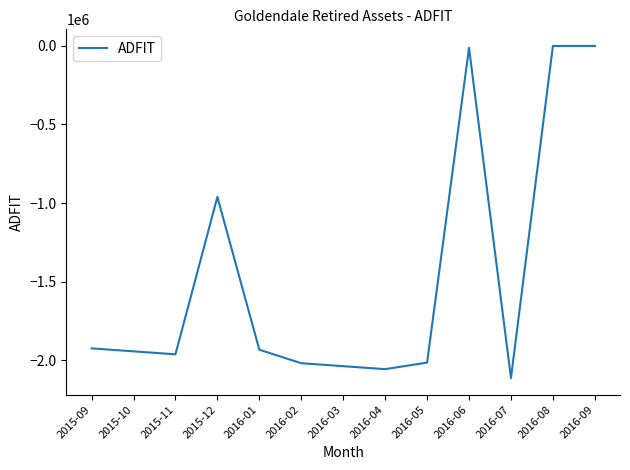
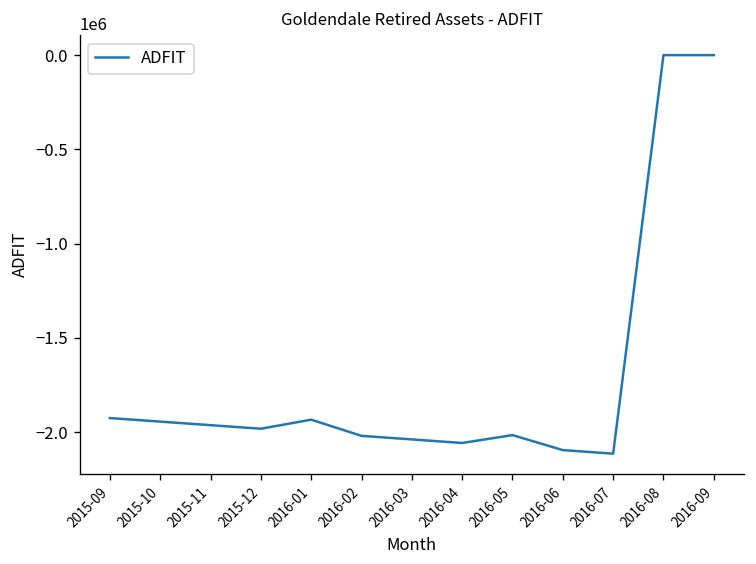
2015-12: -960000 -> -1980000
2016-06: -10000 -> -2100000
